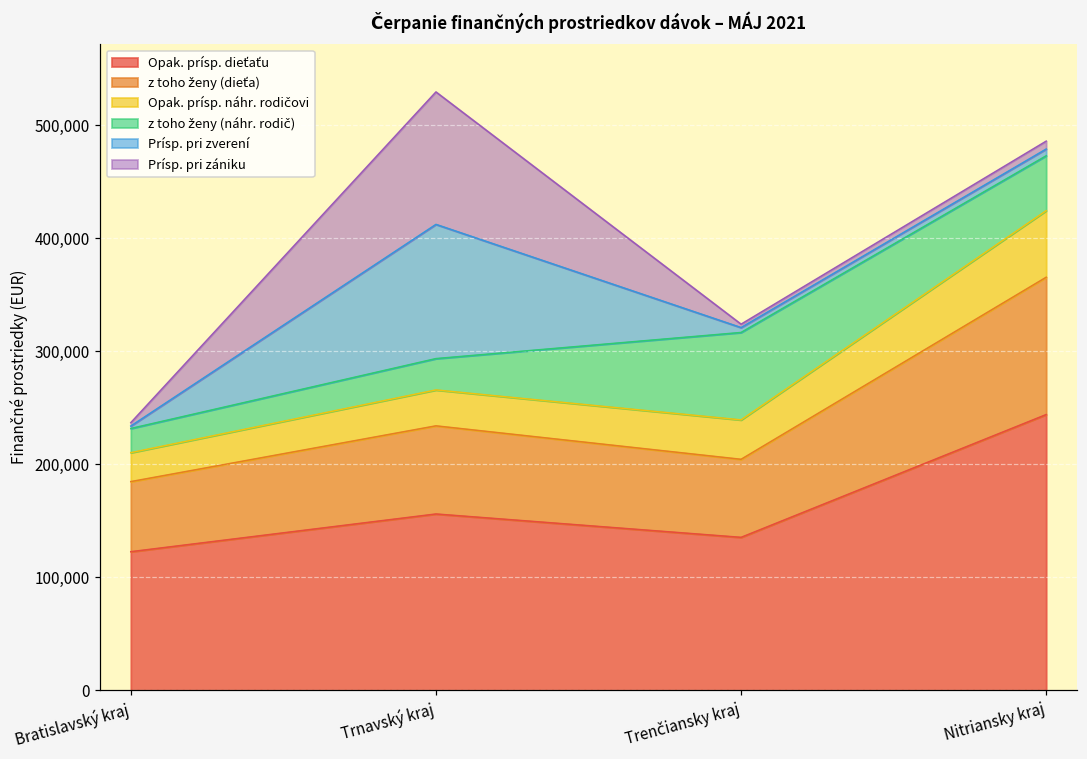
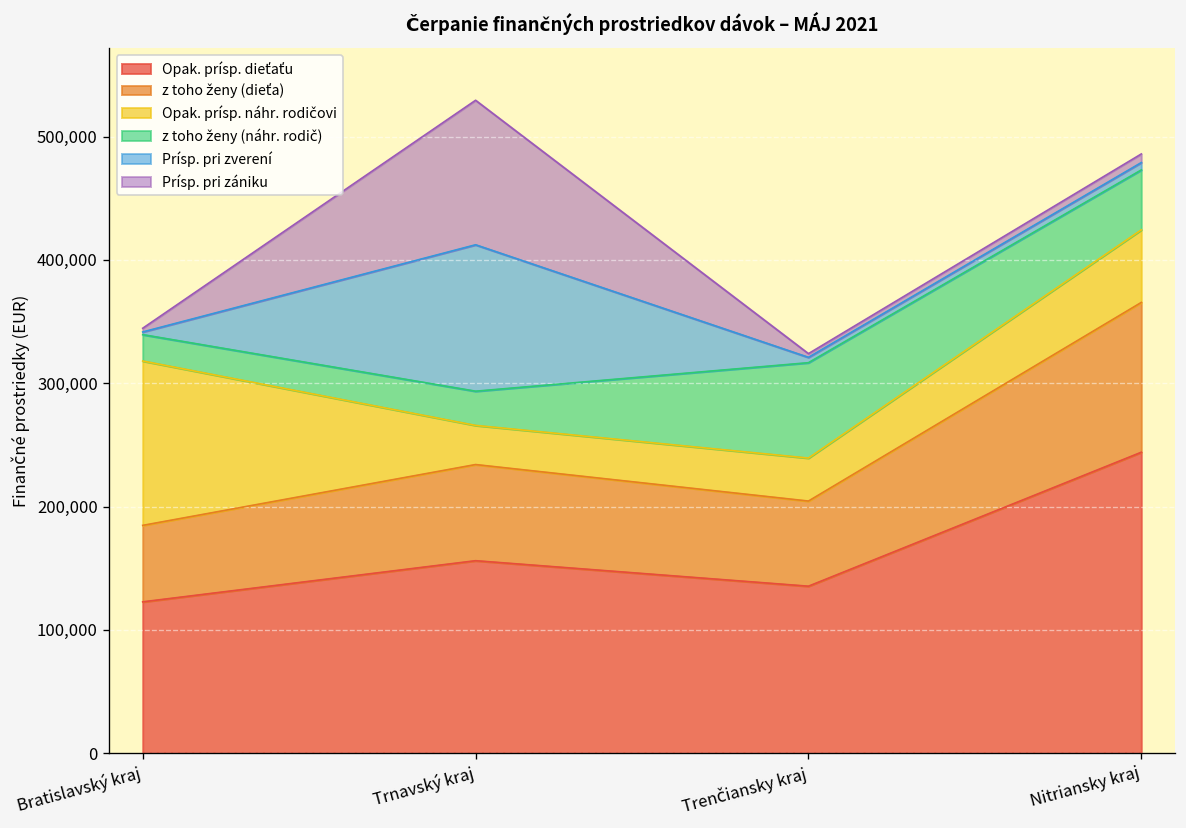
Opak. prísp. náhr. rodičovi, Bratislavský kraj: 26,000 -> 133,000
